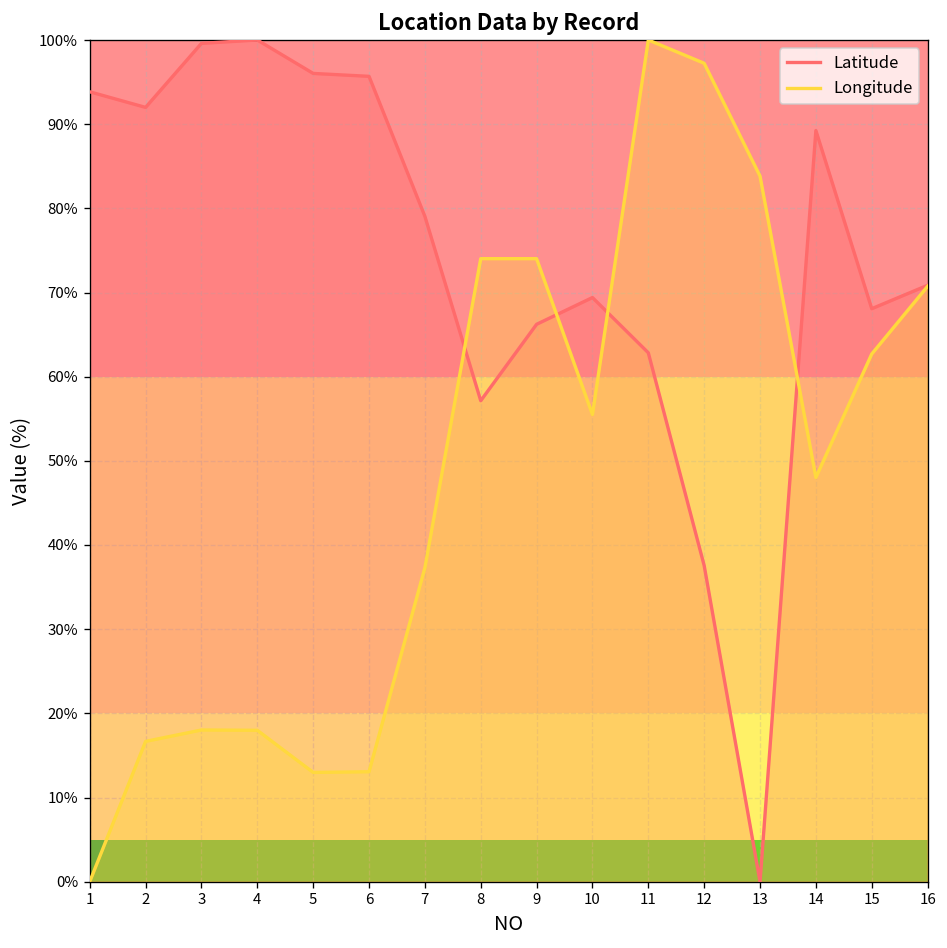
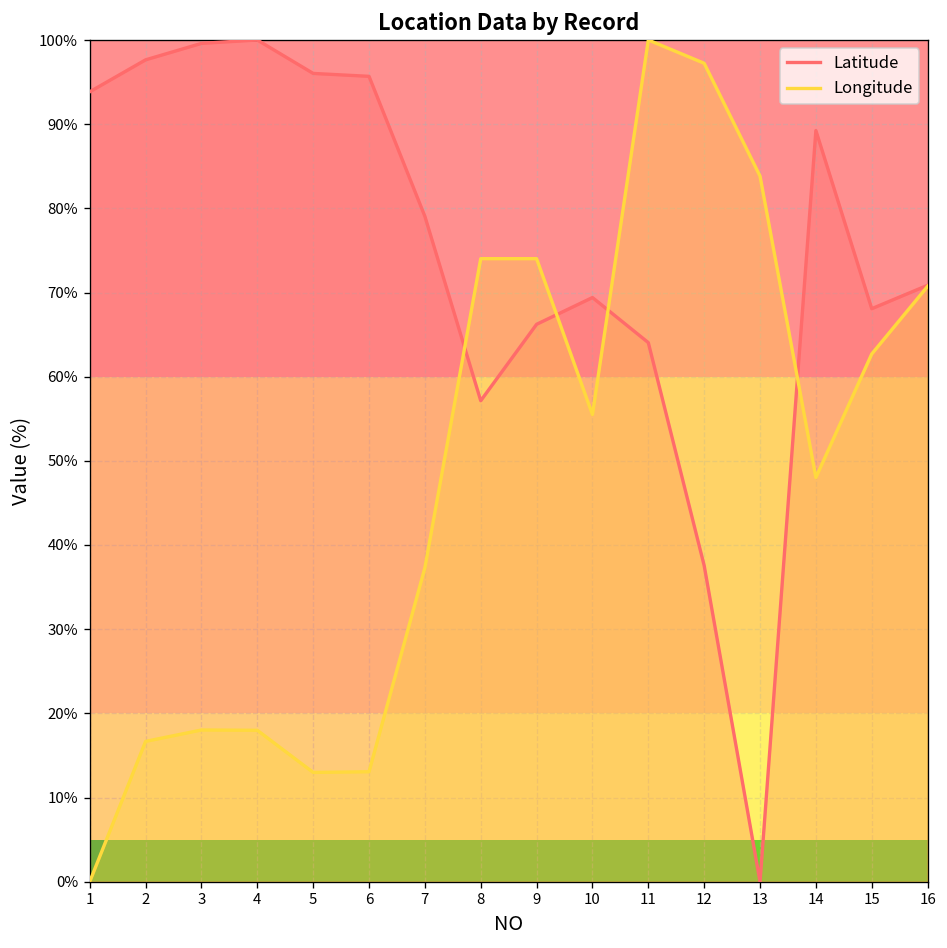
Latitude, 2: 92% -> 98%
Latitude, 11: 63% -> 64%
